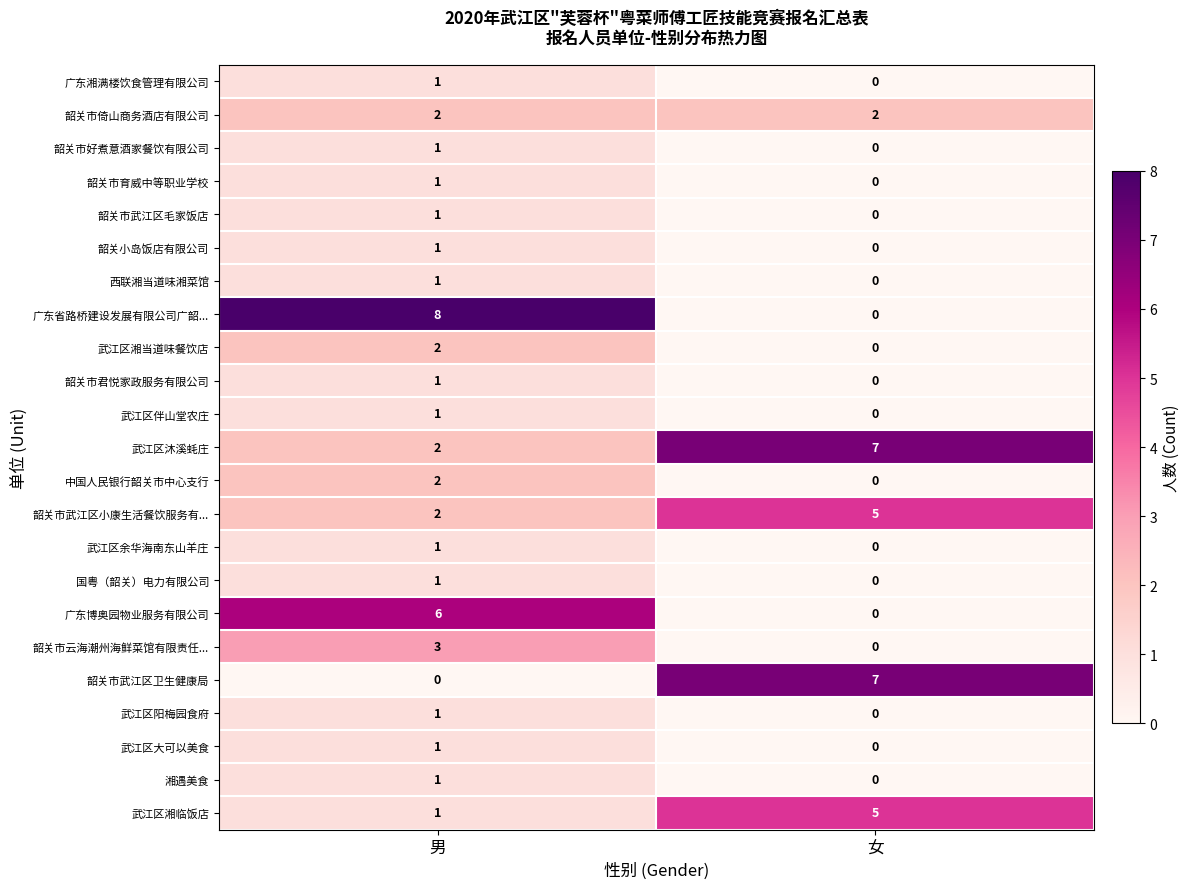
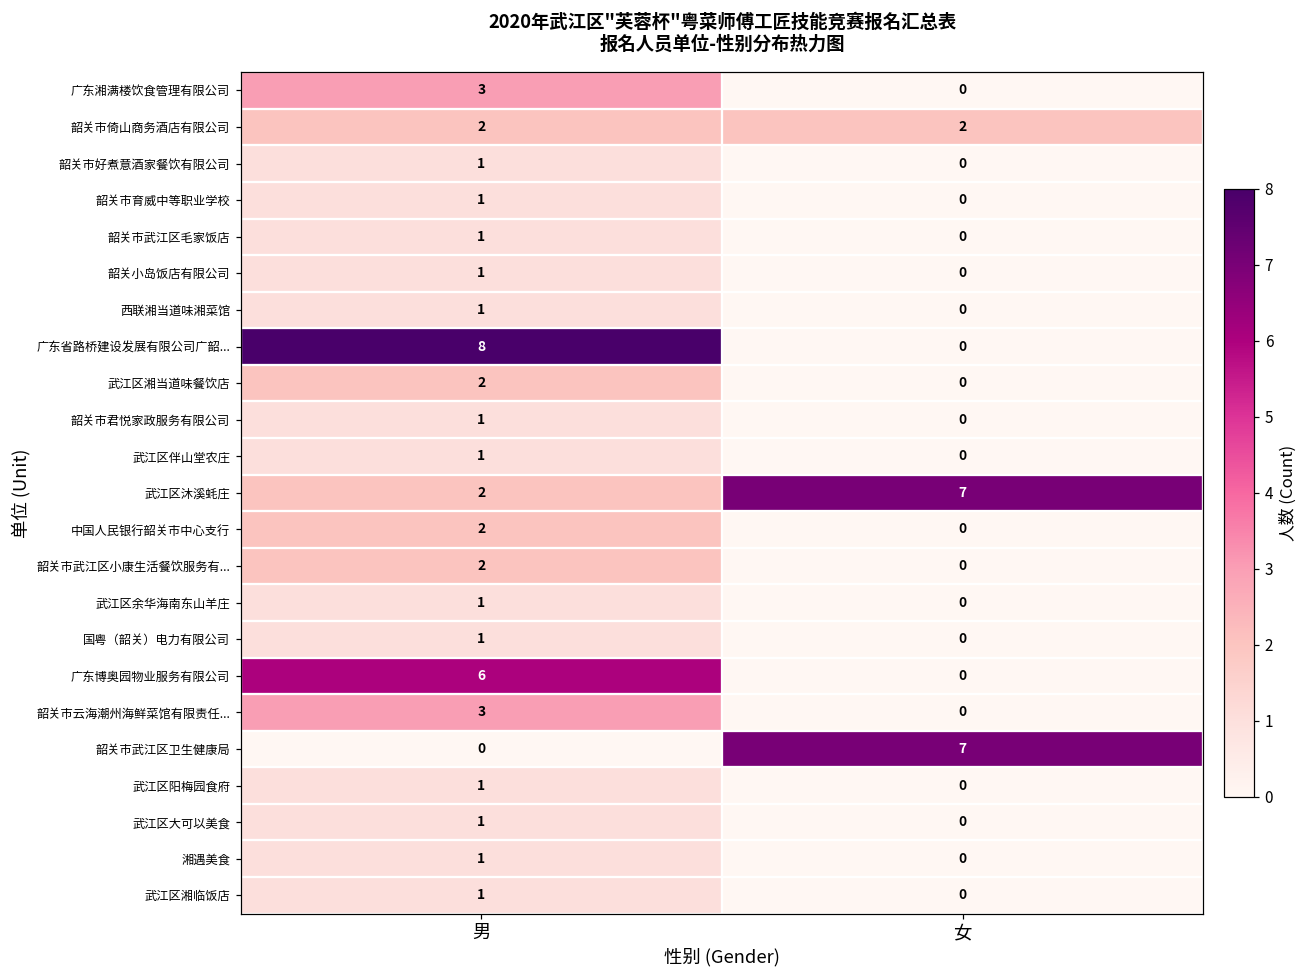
广东湘满楼饮食管理有限公司, 男: 1 -> 3
韶关市武江区小康生活餐饮服务有..., 女: 5 -> 0
武江区湘临饭店, 女: 5 -> 0
